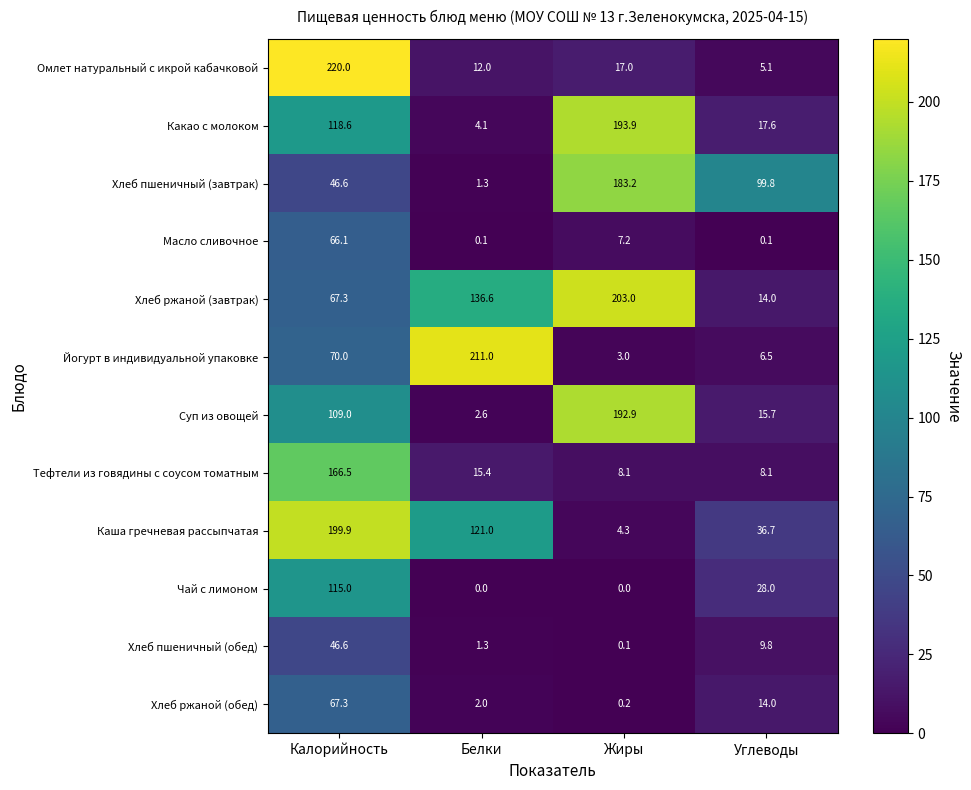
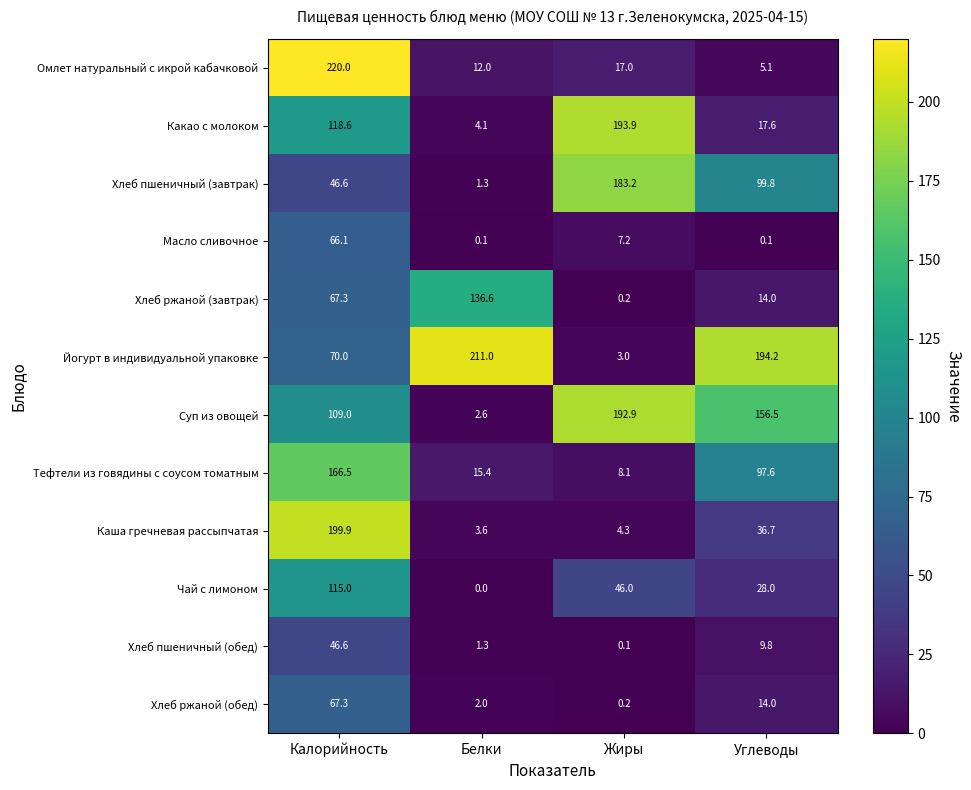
Хлеб ржаной (завтрак), Жиры: 203.0 -> 0.2
Йогурт в индивидуальной упаковке, Углеводы: 6.5 -> 194.2
Суп из овощей, Углеводы: 15.7 -> 156.5
Тефтели из говядины с соусом томатным, Углеводы: 8.1 -> 97.6
Каша гречневая рассыпчатая, Белки: 121.0 -> 3.6
Чай с лимоном, Жиры: 0.0 -> 46.0
